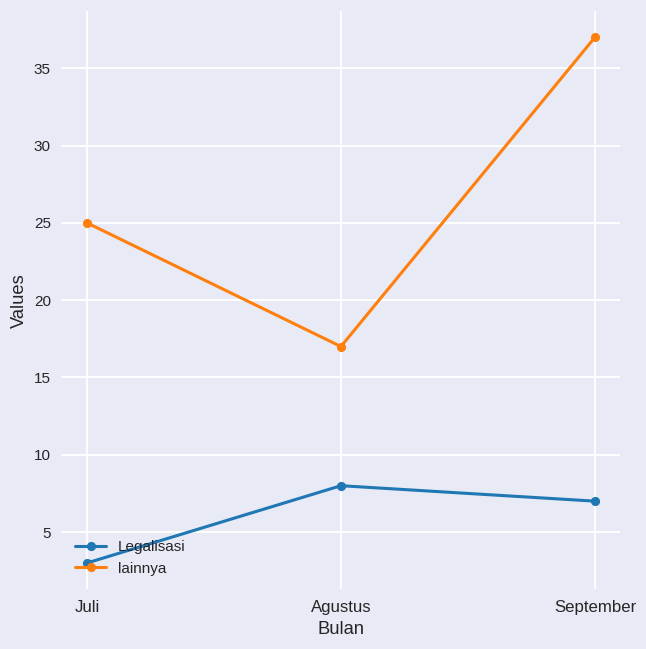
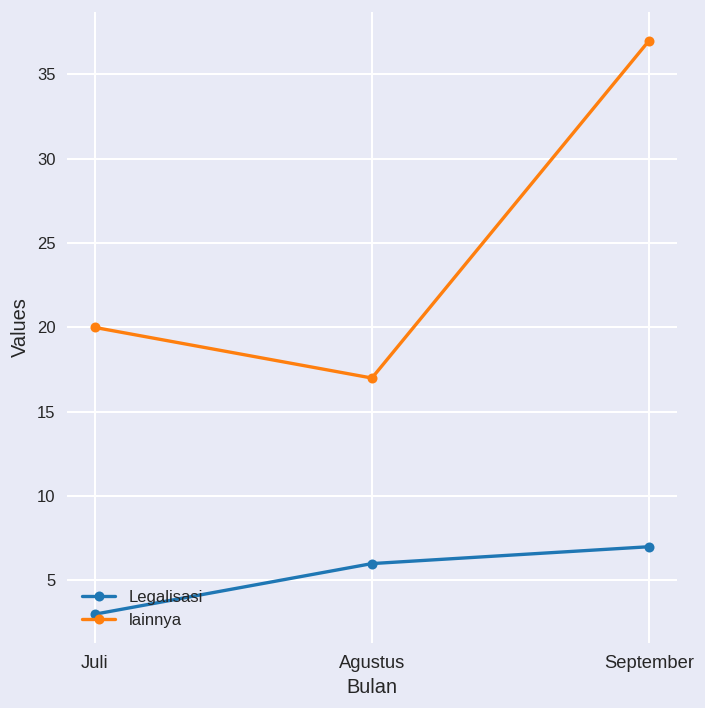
lainnya, Juli: 25 -> 20
Legalisasi, Agustus: 8 -> 6
